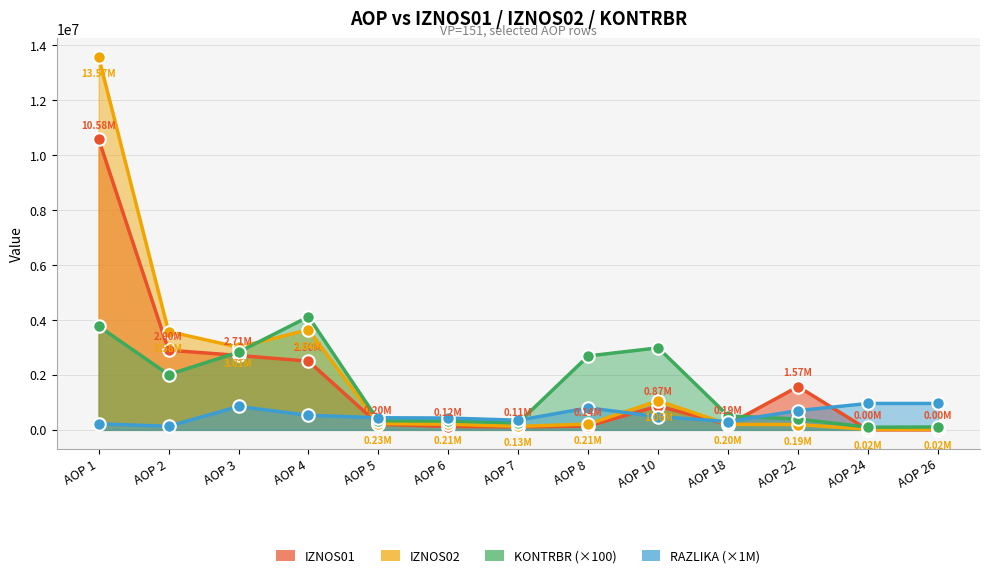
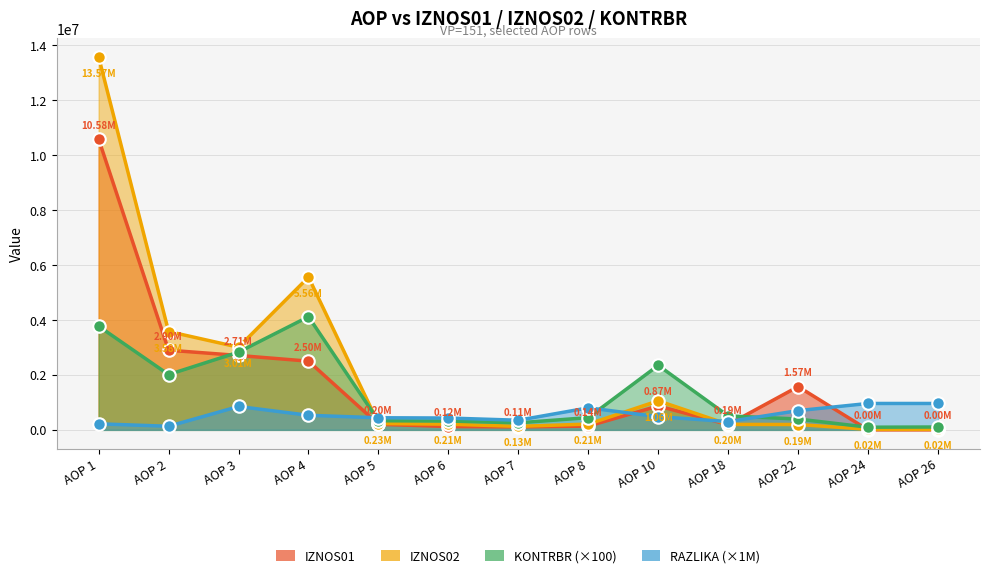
IZNOS02, AOP 4: 3.64M -> 5.56M
KONTRBR (×100), AOP 8: 2700000 -> 400000
KONTRBR (×100), AOP 10: 3000000 -> 2300000
